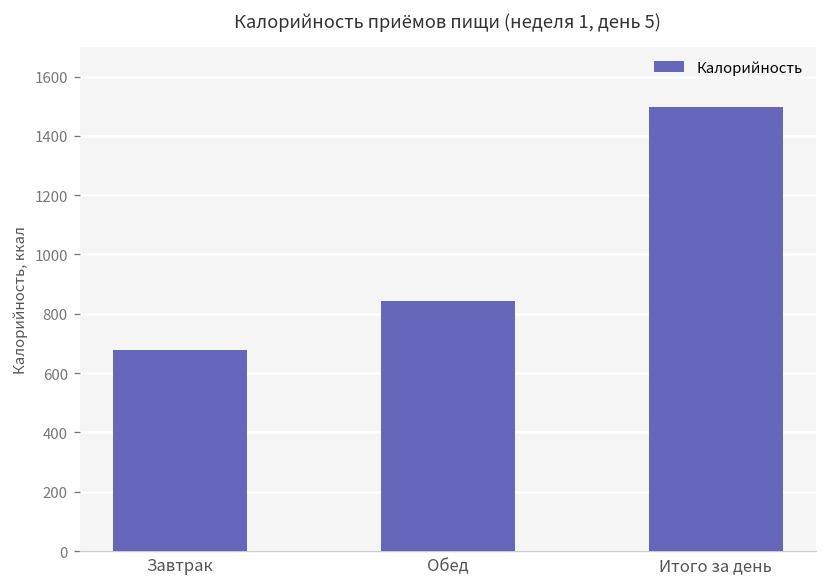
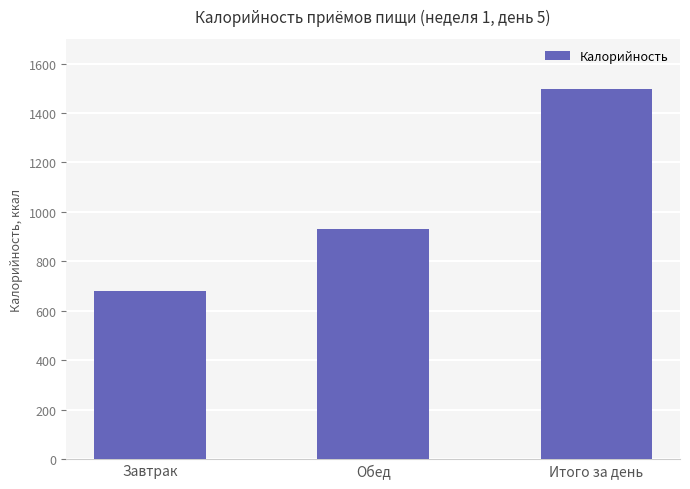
Обед: 840 -> 930
